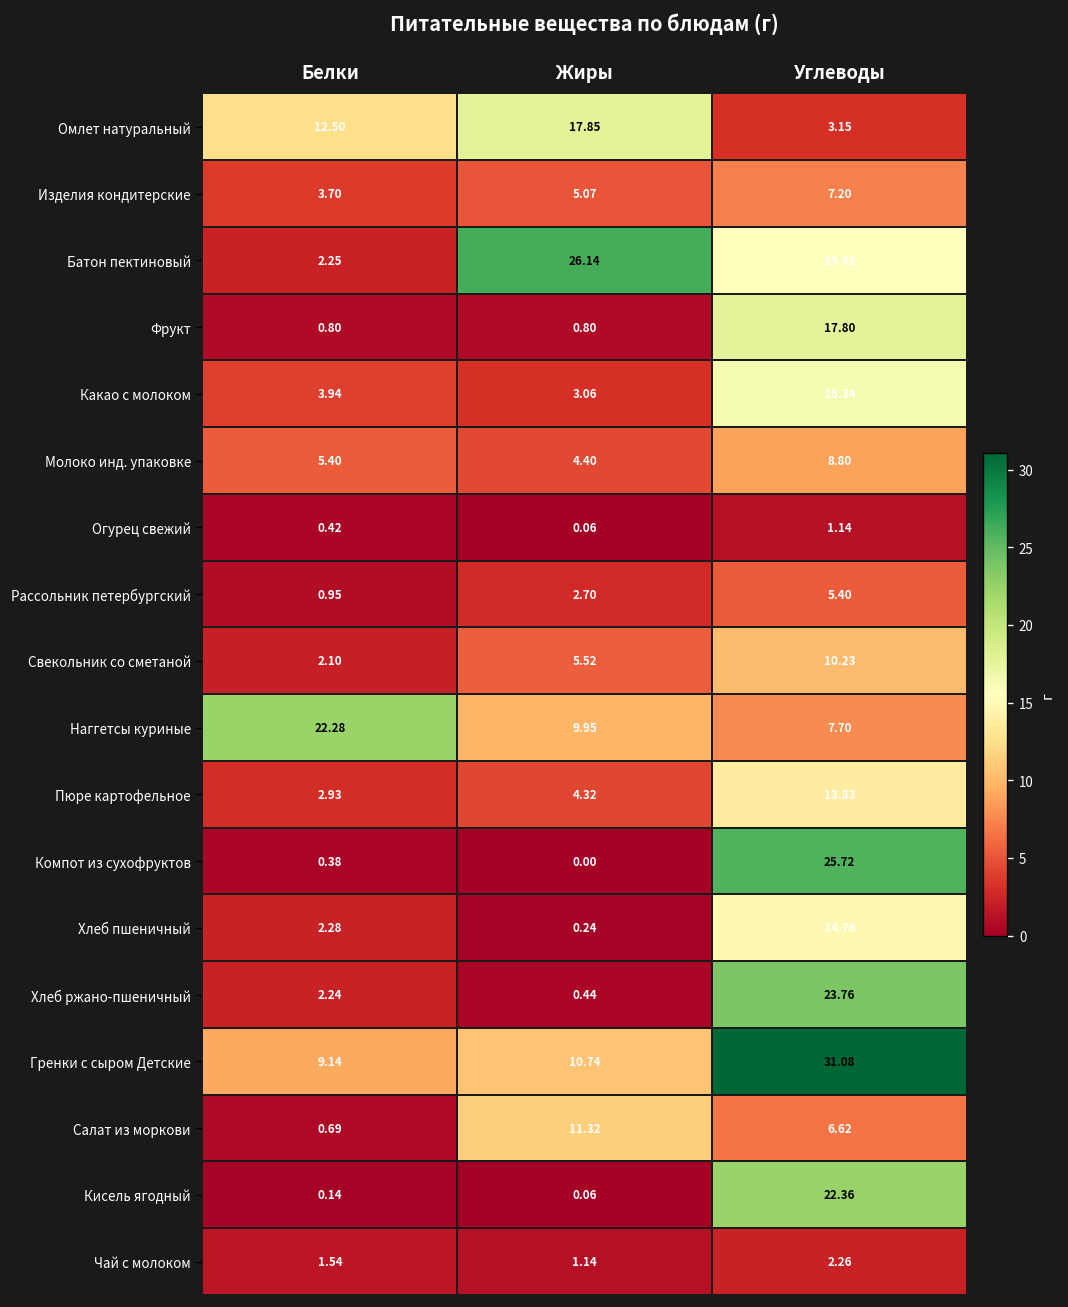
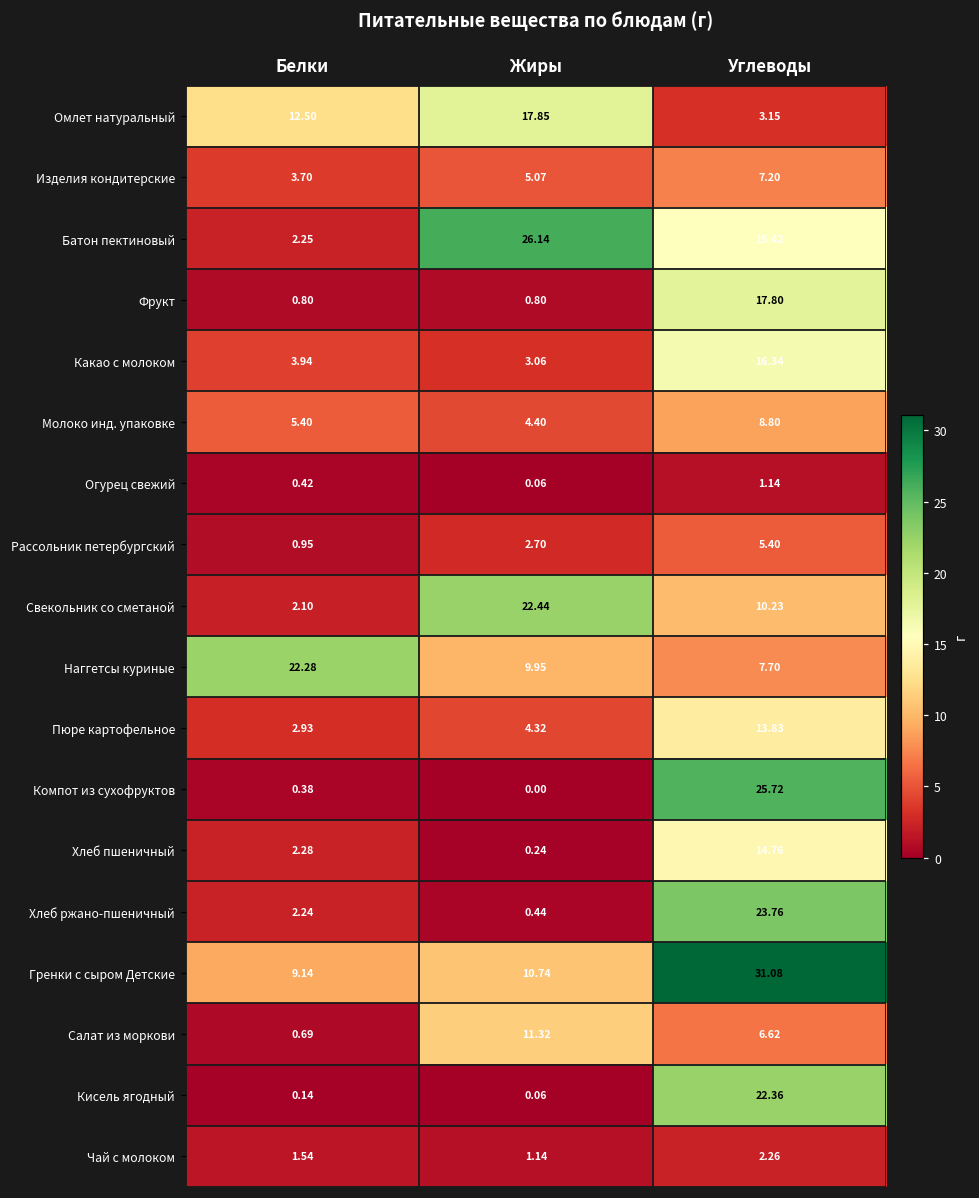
Свекольник со сметаной, Жиры: 5.52 -> 22.44
